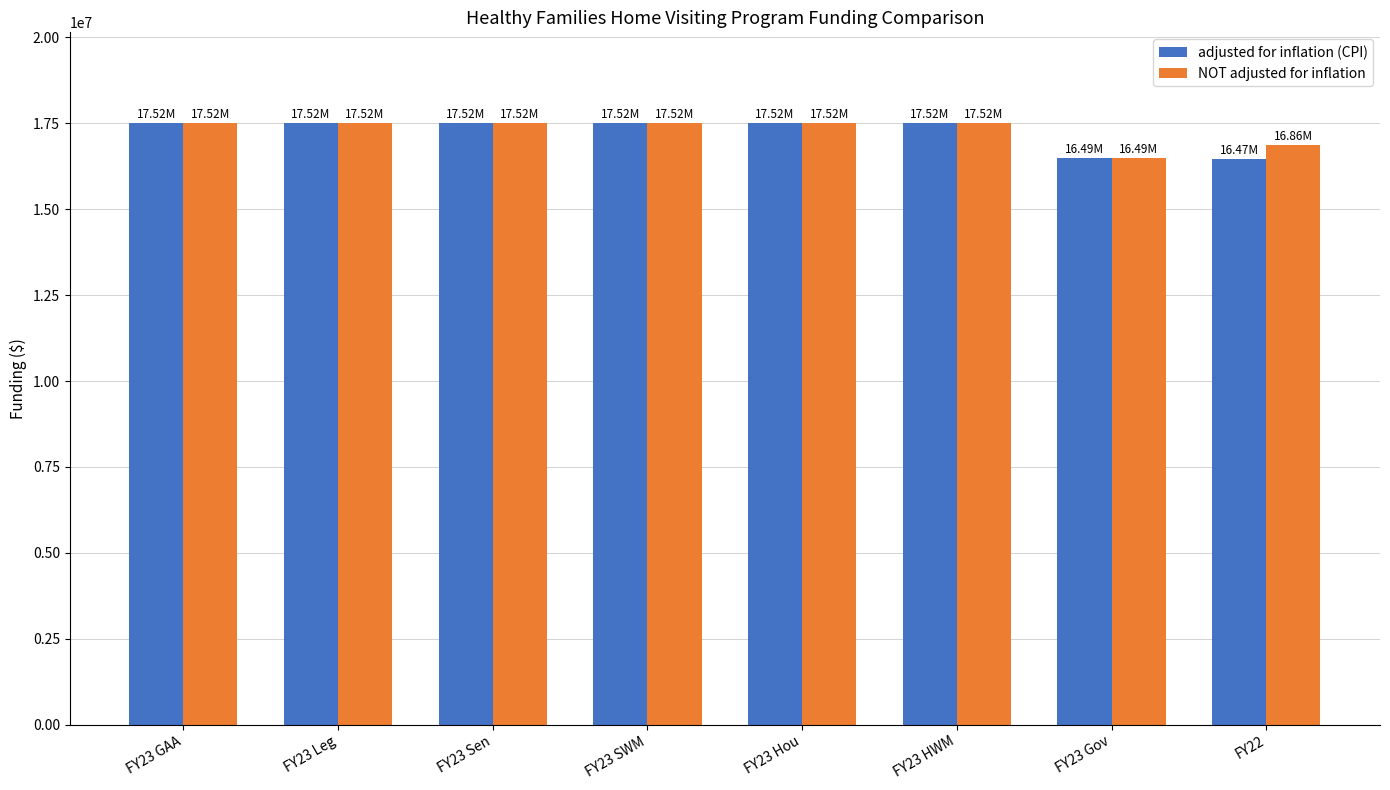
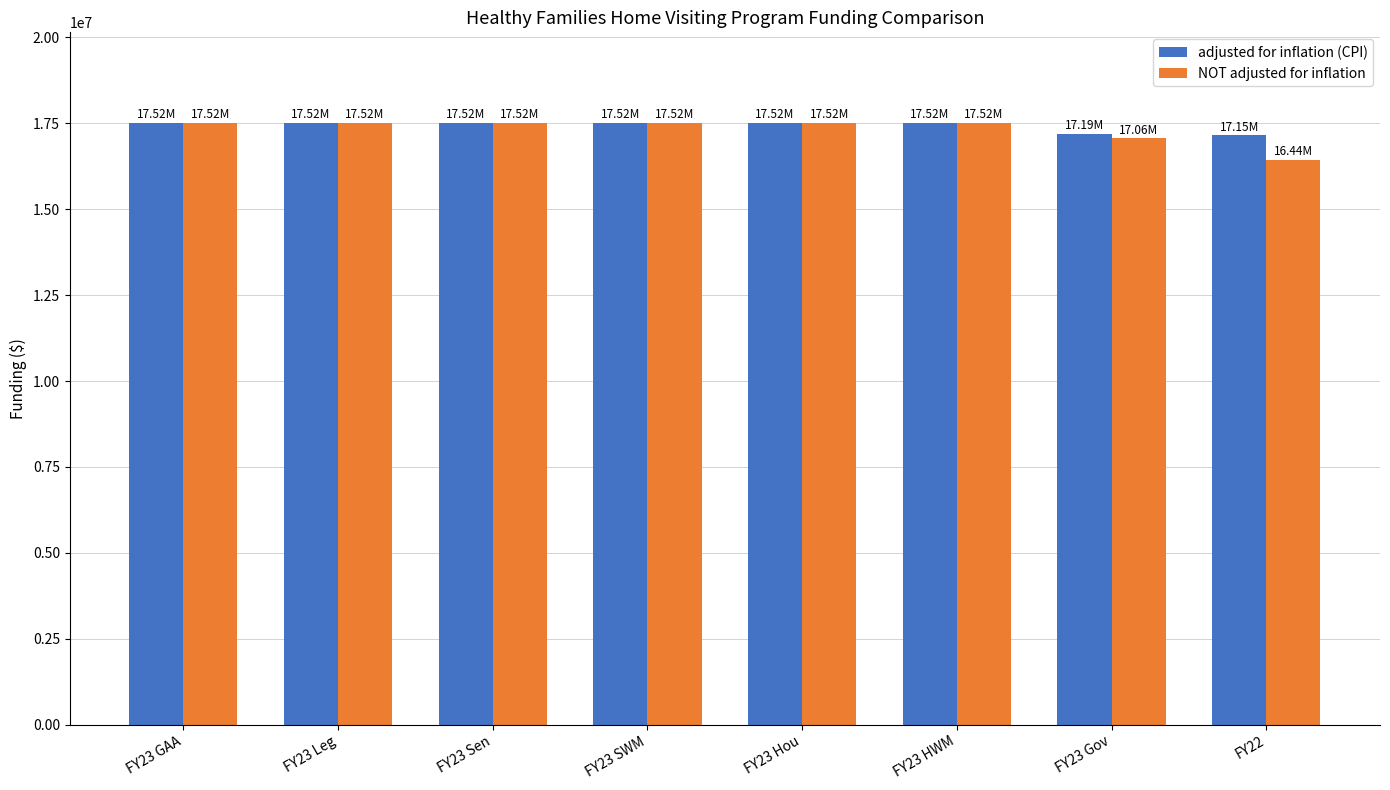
adjusted for inflation (CPI), FY23 Gov: 16.49M -> 17.19M
NOT adjusted for inflation, FY23 Gov: 16.49M -> 17.06M
adjusted for inflation (CPI), FY22: 16.47M -> 17.15M
NOT adjusted for inflation, FY22: 16.86M -> 16.44M
